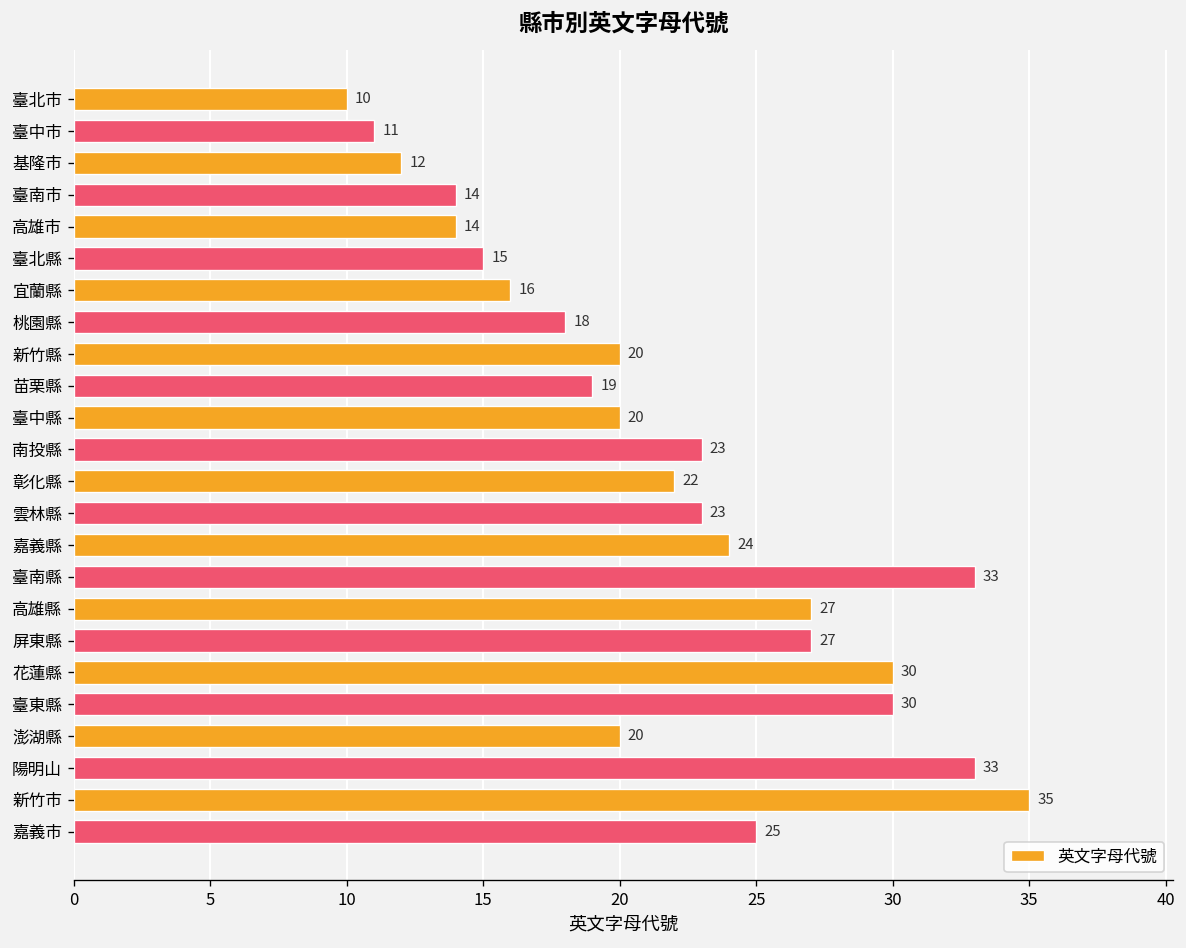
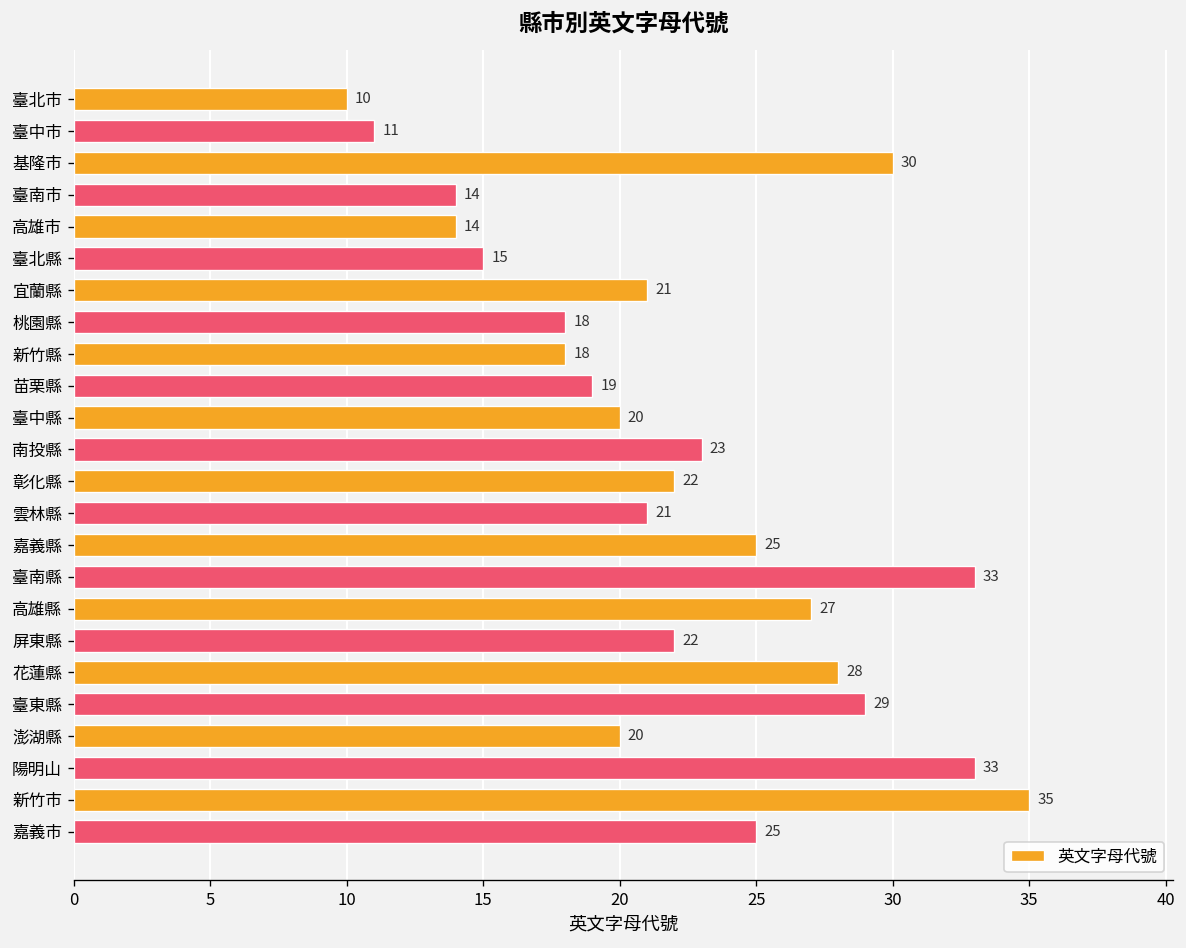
基隆市: 12 -> 30
宜蘭縣: 16 -> 21
新竹縣: 20 -> 18
雲林縣: 23 -> 21
嘉義縣: 24 -> 25
屏東縣: 27 -> 22
花蓮縣: 30 -> 28
臺東縣: 30 -> 29
